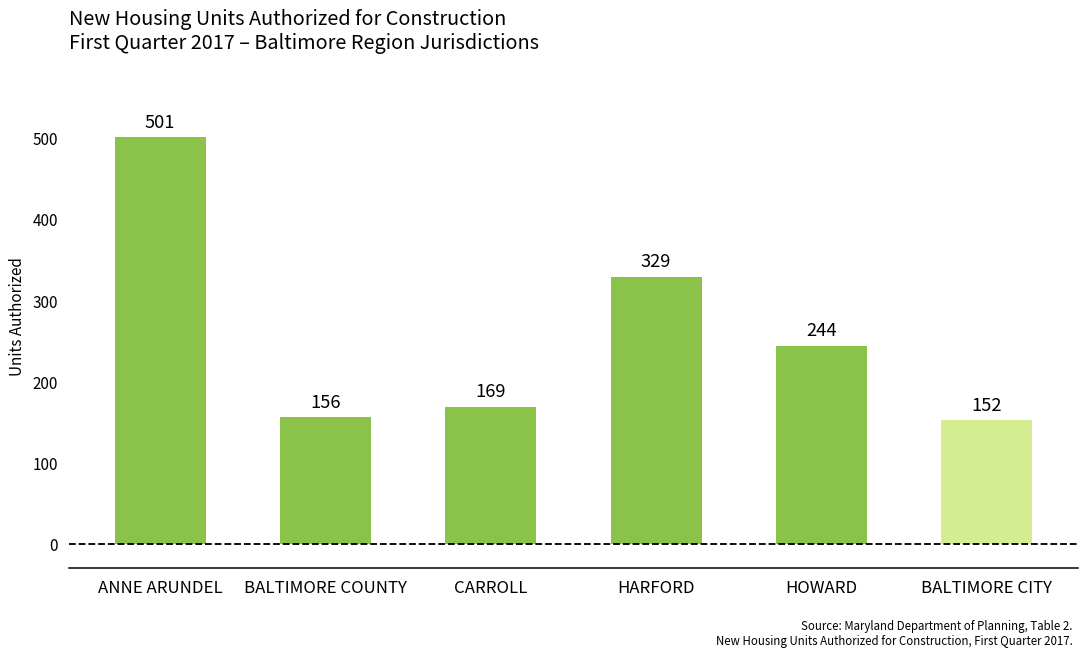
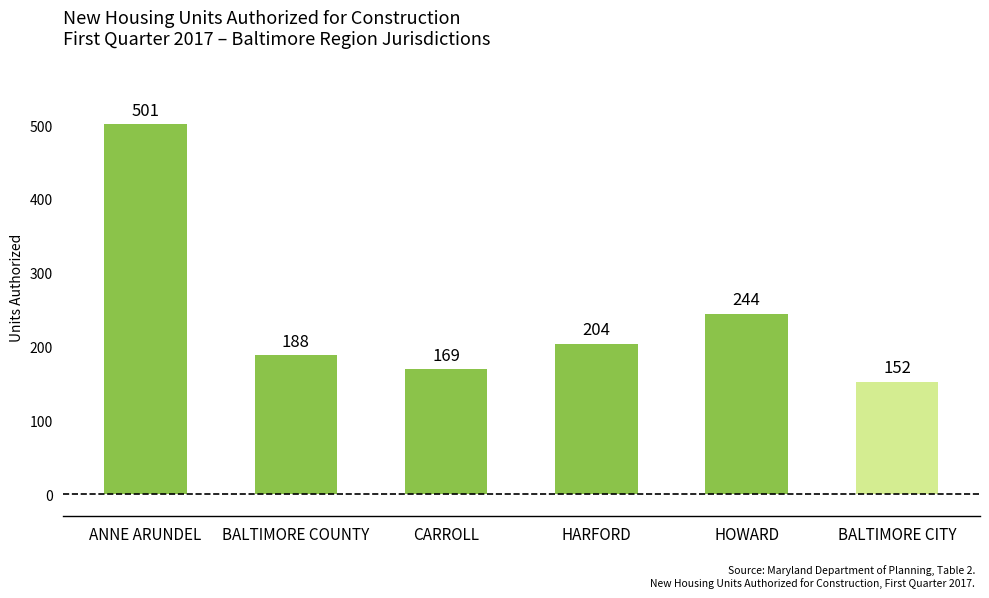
BALTIMORE COUNTY: 156 -> 188
HARFORD: 329 -> 204
